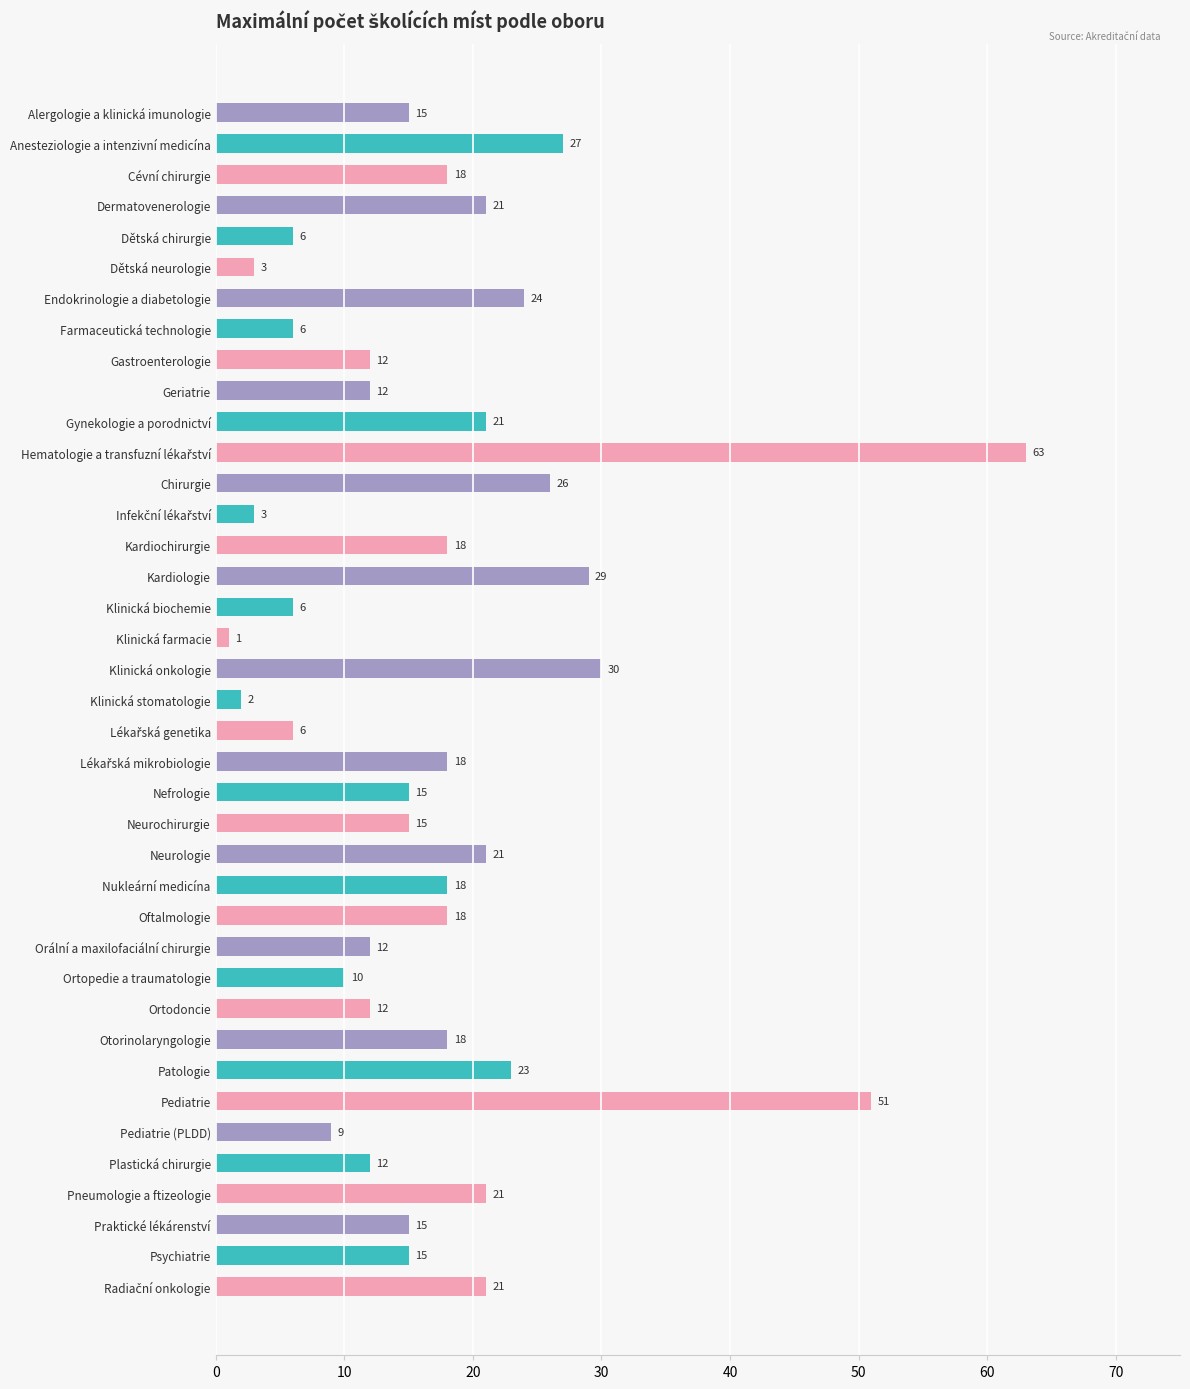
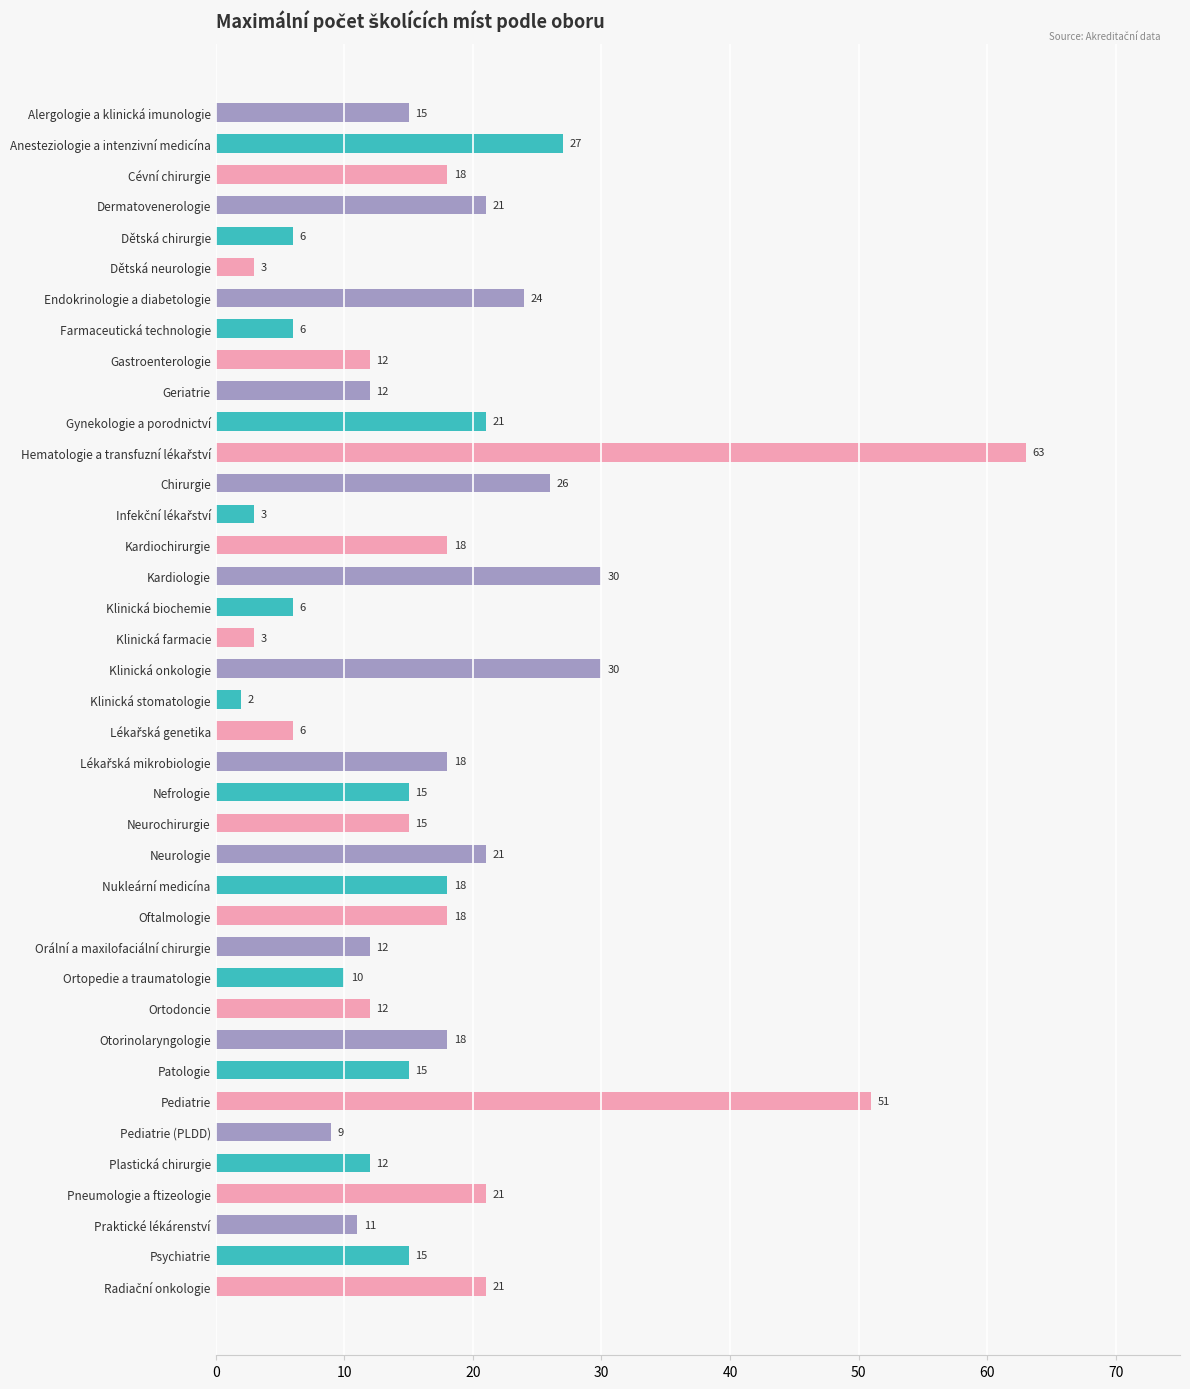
Kardiologie: 29 -> 30
Klinická farmacie: 1 -> 3
Patologie: 23 -> 15
Praktické lékárenství: 15 -> 11
